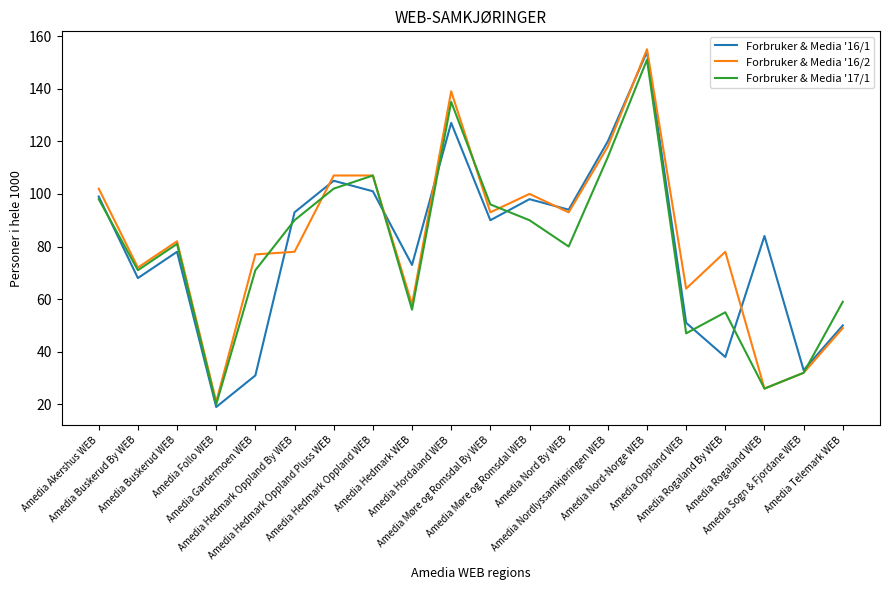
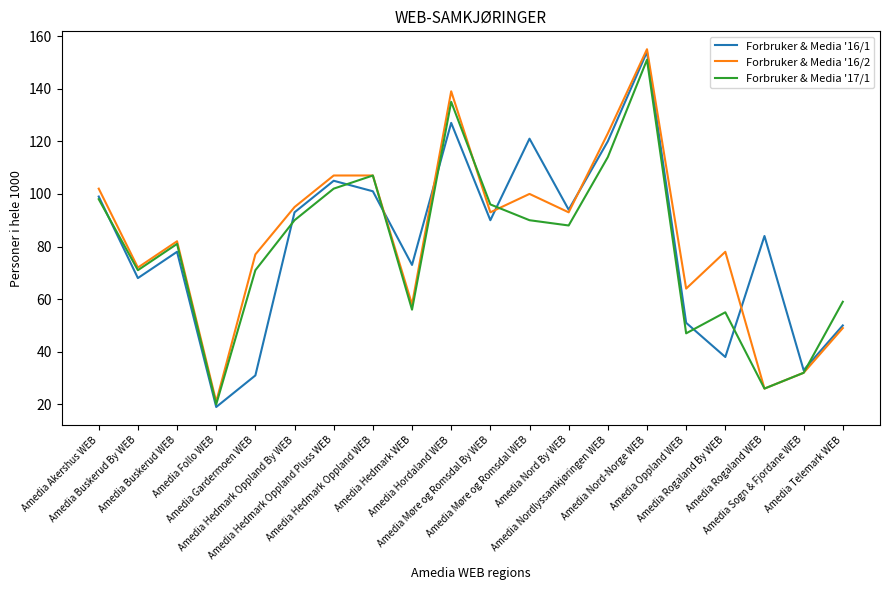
Forbruker & Media '16/2, Amedia Hedmark Oppland By WEB: 78 -> 95
Forbruker & Media '16/1, Amedia Møre og Romsdal WEB: 98 -> 121
Forbruker & Media '17/1, Amedia Nord By WEB: 80 -> 88
Forbruker & Media '16/2, Amedia Nordlyssamkjøringen WEB: 118 -> 123
